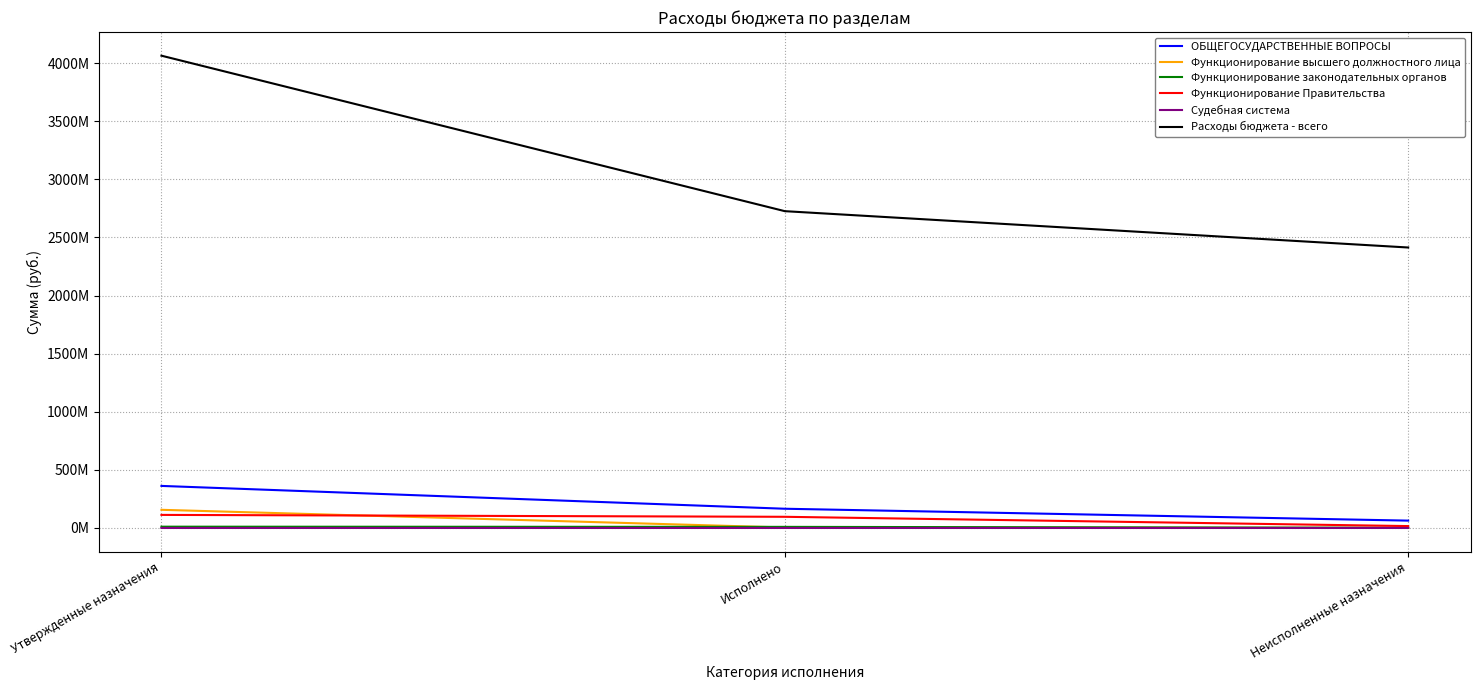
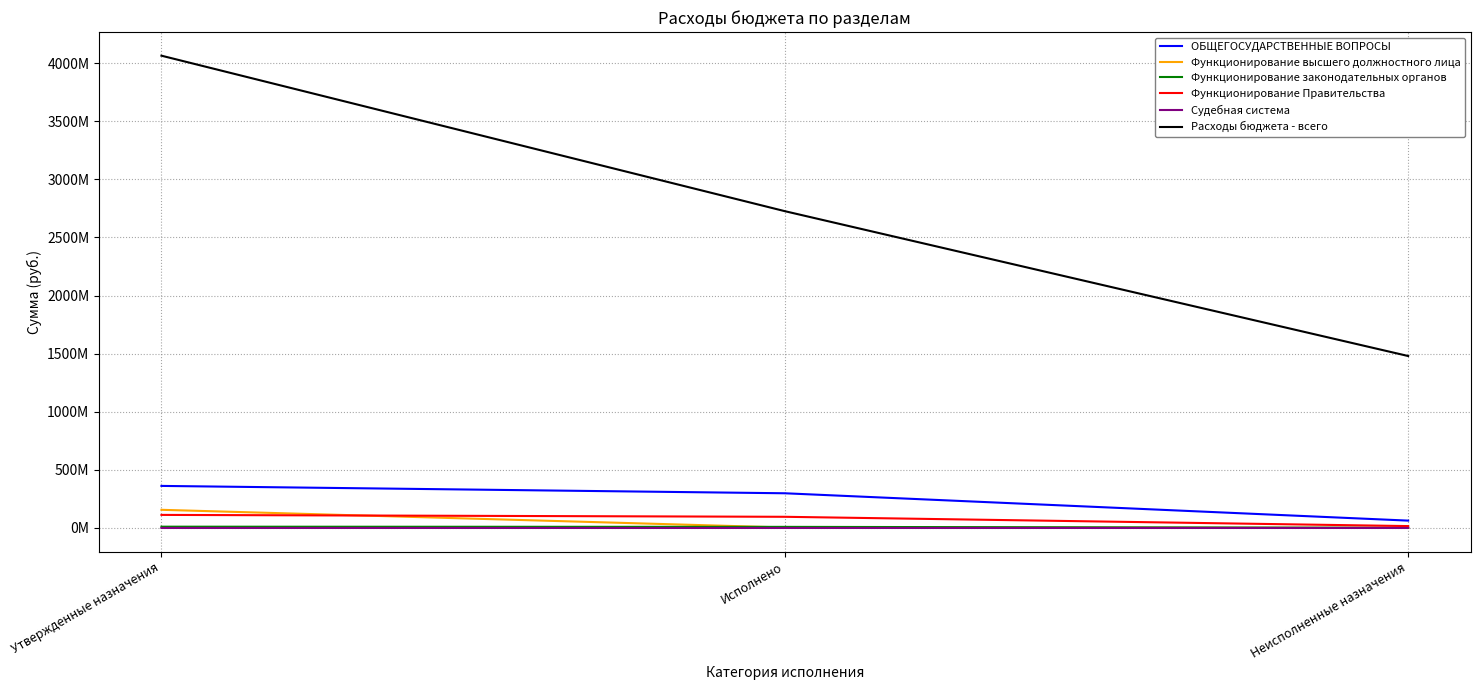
ОБЩЕГОСУДАРСТВЕННЫЕ ВОПРОСЫ, Исполнено: 170000000 -> 300000000
Расходы бюджета - всего, Неисполненные назначения: 2410000000 -> 1480000000
